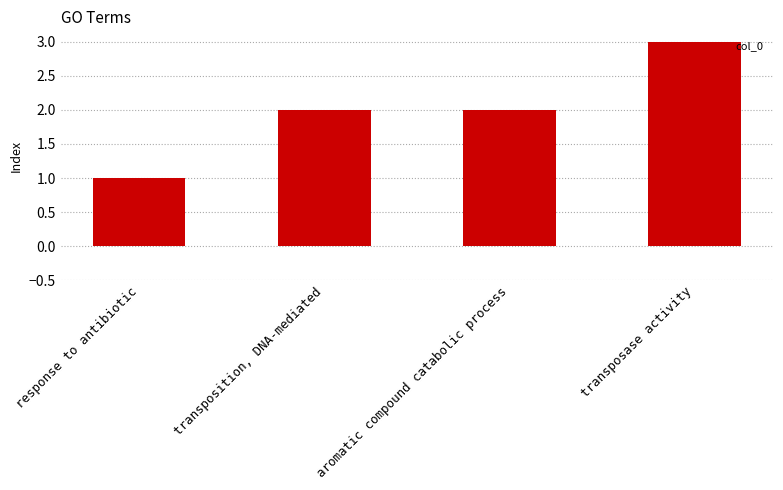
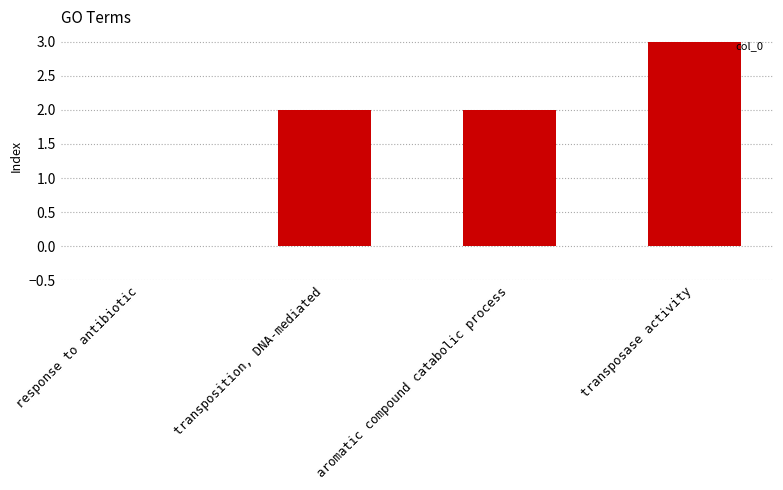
response to antibiotic: 1 -> 0
